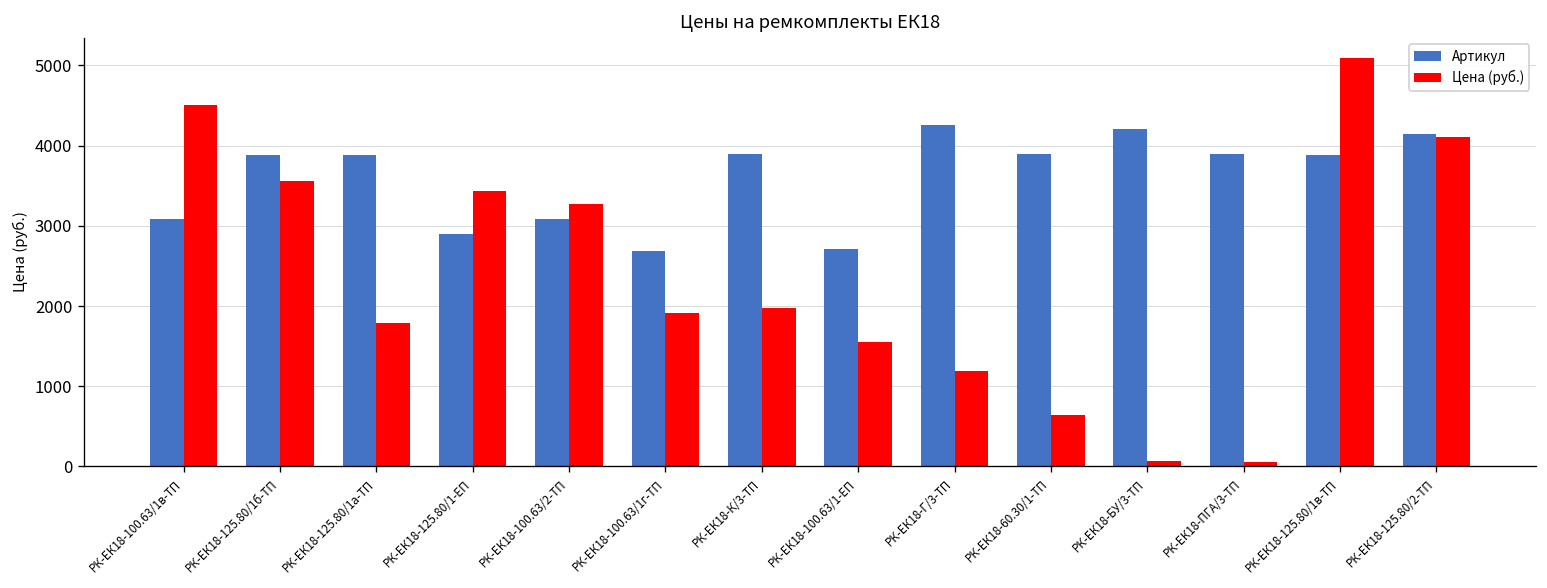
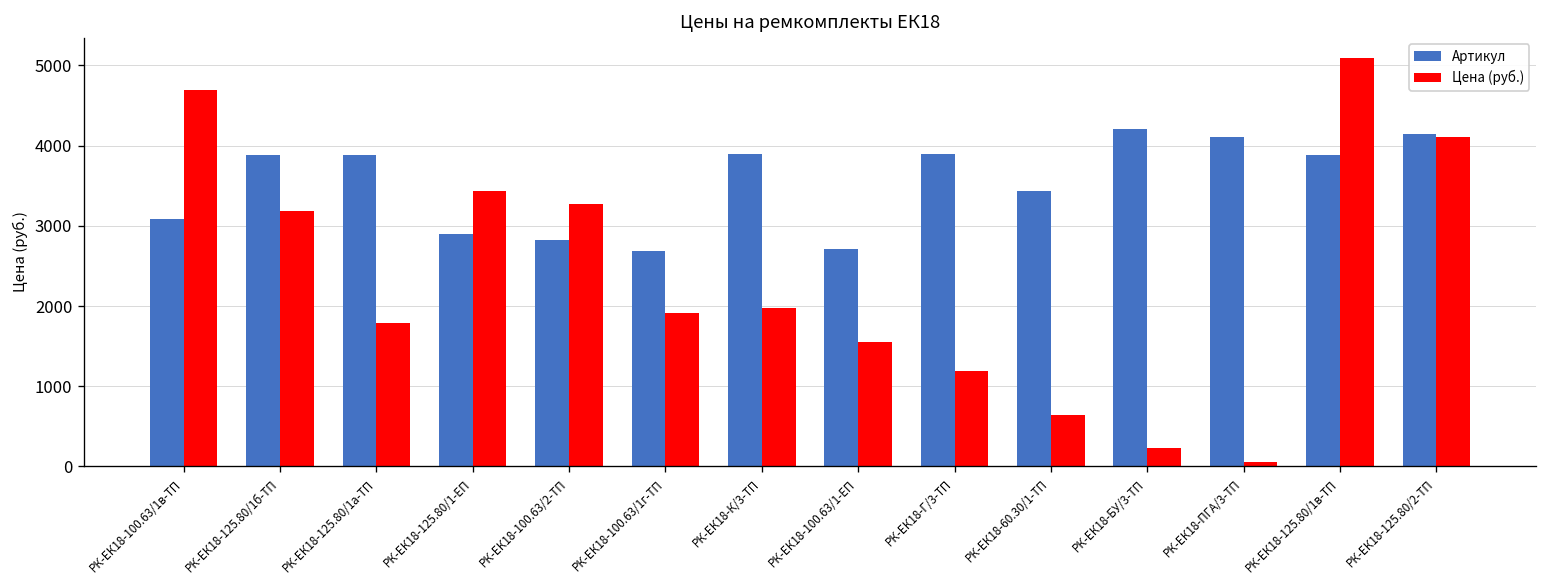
Цена (руб.), РК-ЕК18-100.63/1в-ТП: 4500 -> 4700
Цена (руб.), РК-ЕК18-125.80/1б-ТП: 3600 -> 3200
Артикул, РК-ЕК18-100.63/2-ТП: 3100 -> 2800
Артикул, РК-ЕК18-Г/3-ТП: 4300 -> 3900
Артикул, РК-ЕК18-60.30/1-ТП: 3900 -> 3400
Цена (руб.), РК-ЕК18-БУ/3-ТП: 100 -> 200
Артикул, РК-ЕК18-ПГА/3-ТП: 3900 -> 4100
